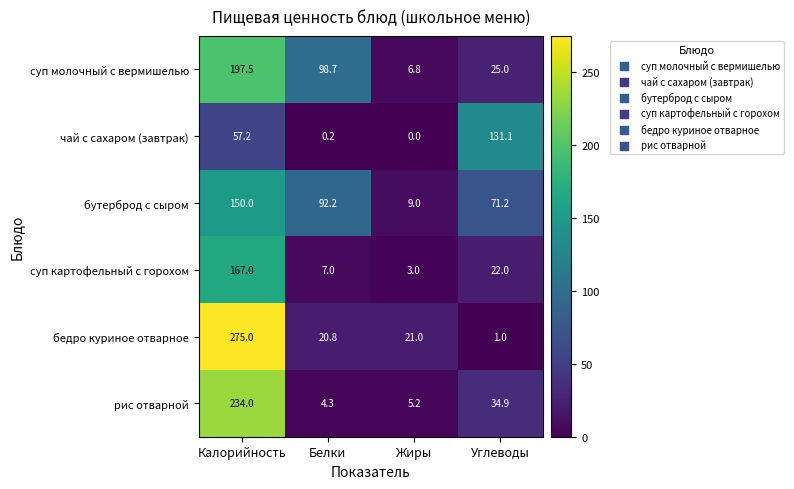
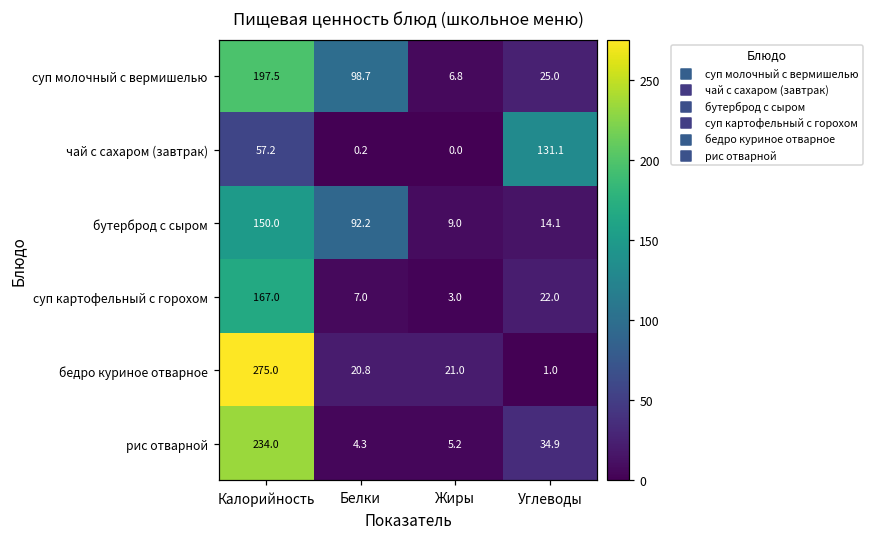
бутерброд с сыром, Углеводы: 71.2 -> 14.1
